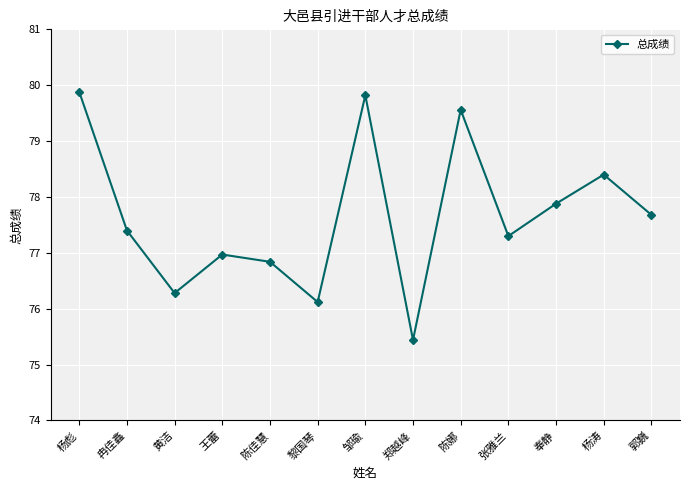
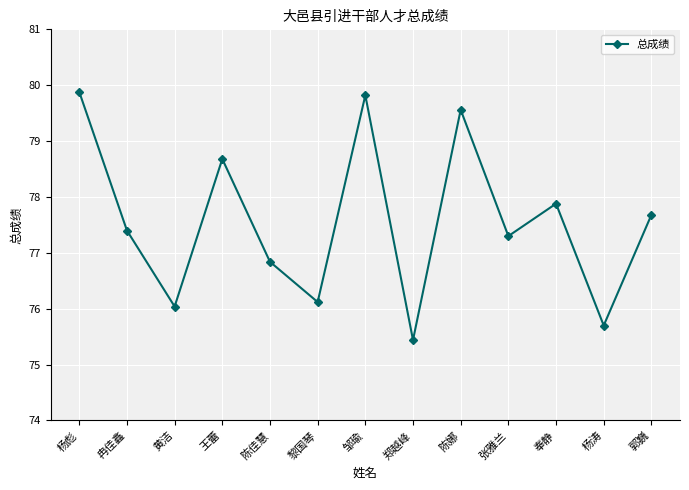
黄洁: 76.3 -> 76.0
王蕾: 77.0 -> 78.7
杨涛: 78.4 -> 75.7
